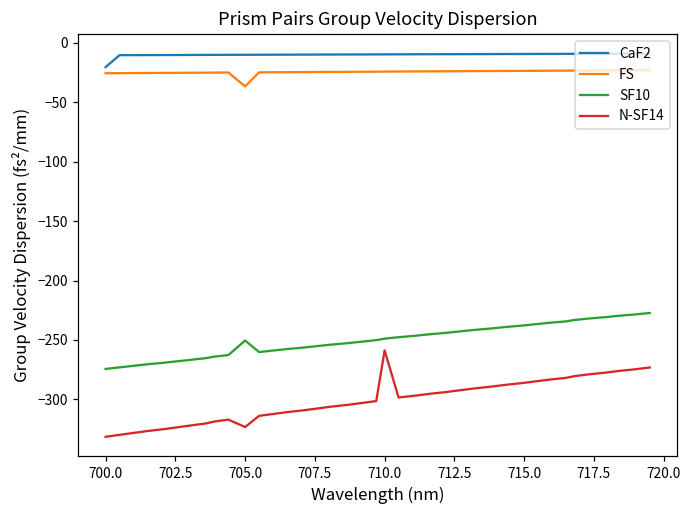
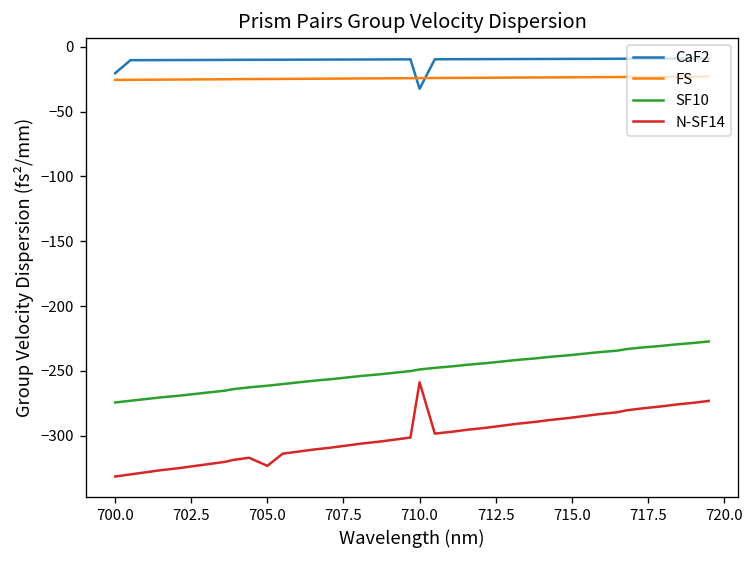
FS, 705.0: -37 -> -25
SF10, 705.0: -250 -> -261
CaF2, 710.0: -10 -> -32
